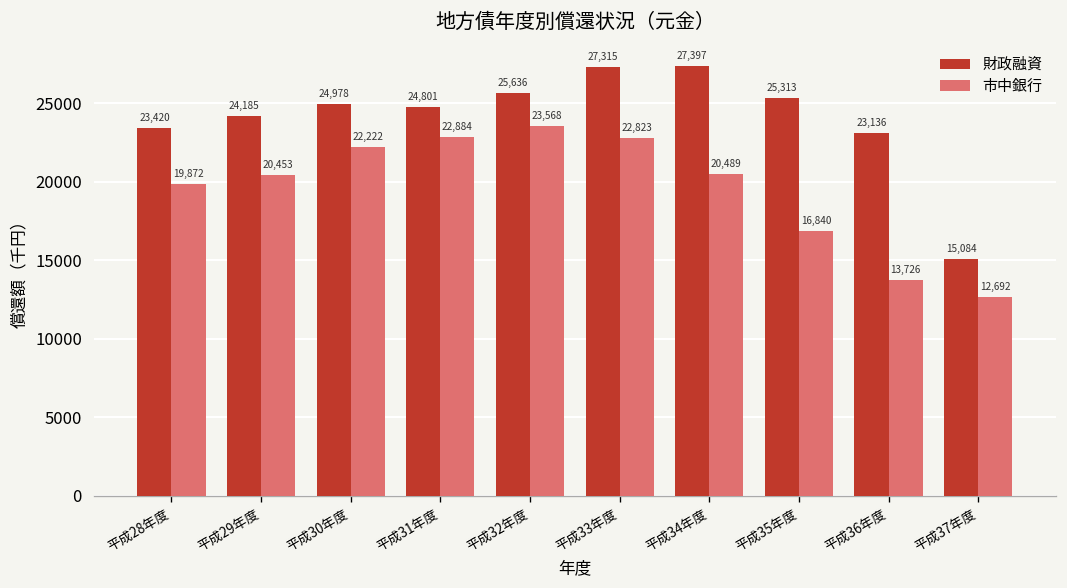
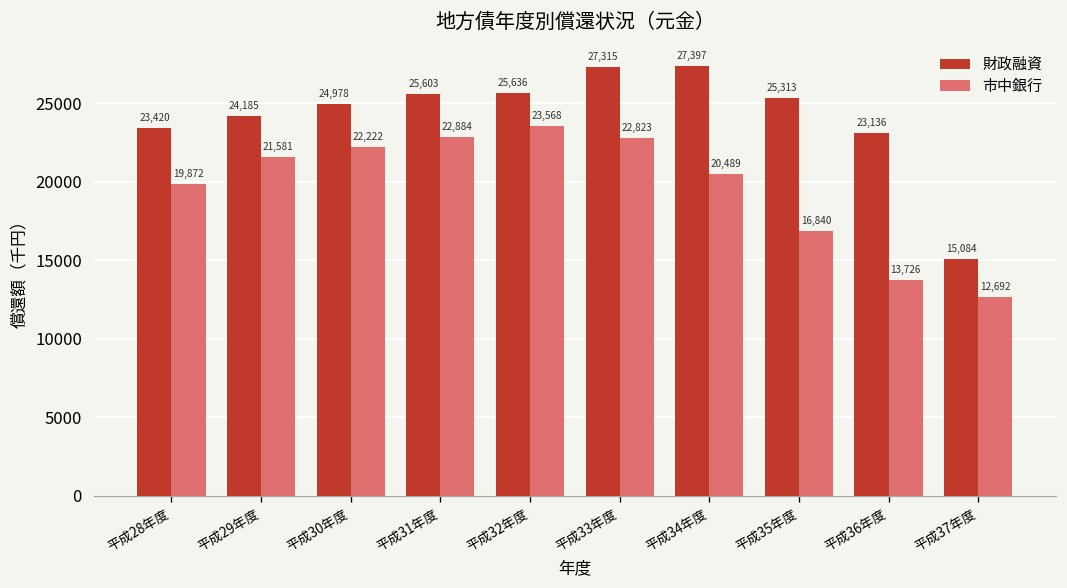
市中銀行, 平成29年度: 20,453 -> 21,581
財政融資, 平成31年度: 24,801 -> 25,603
